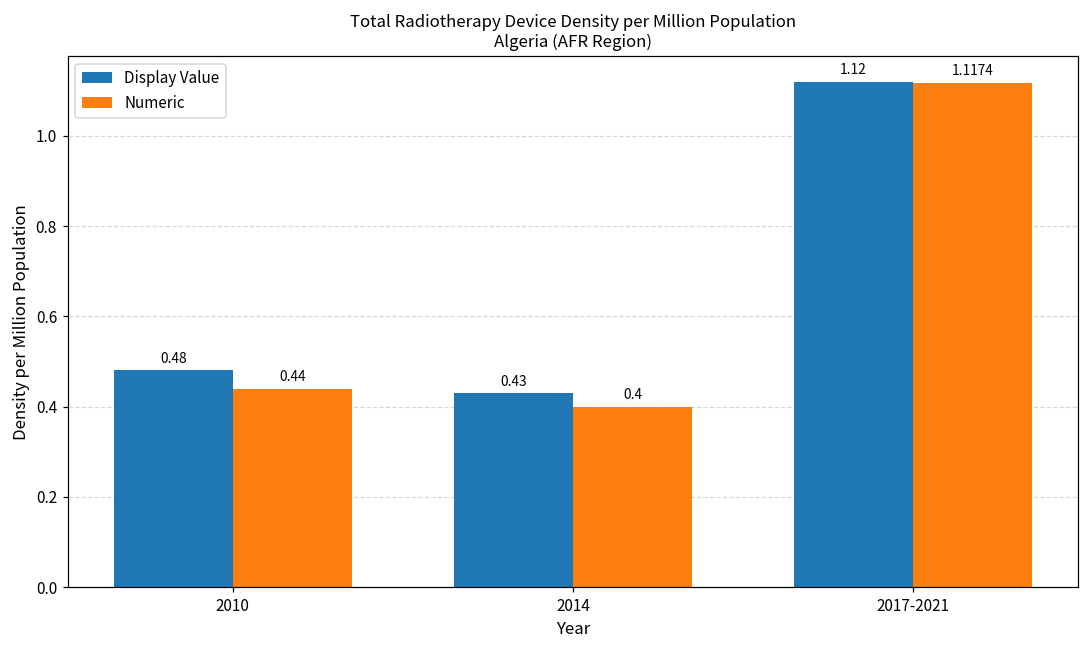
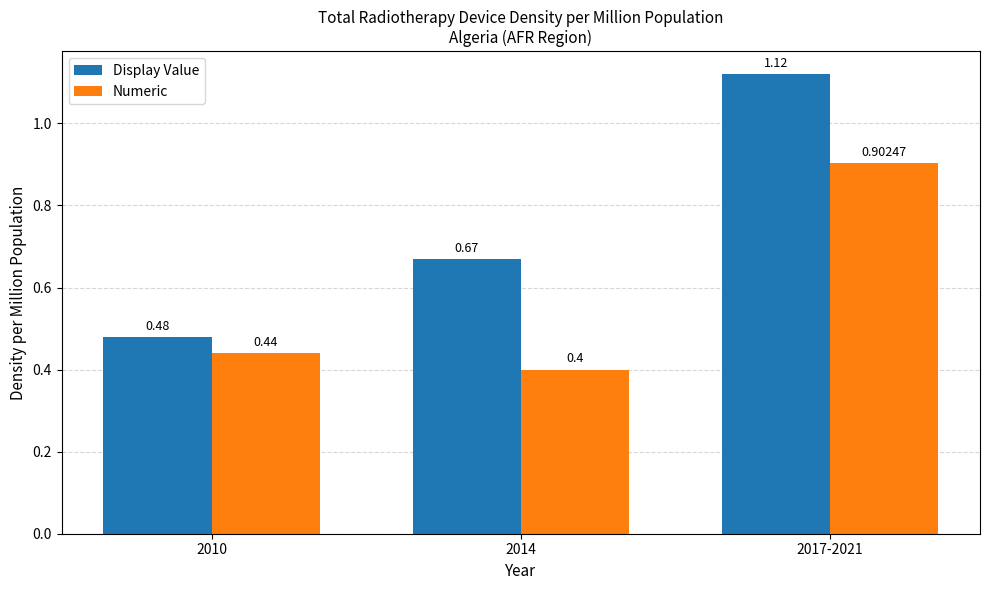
Display Value, 2014: 0.43 -> 0.67
Numeric, 2017-2021: 1.1174 -> 0.90247
